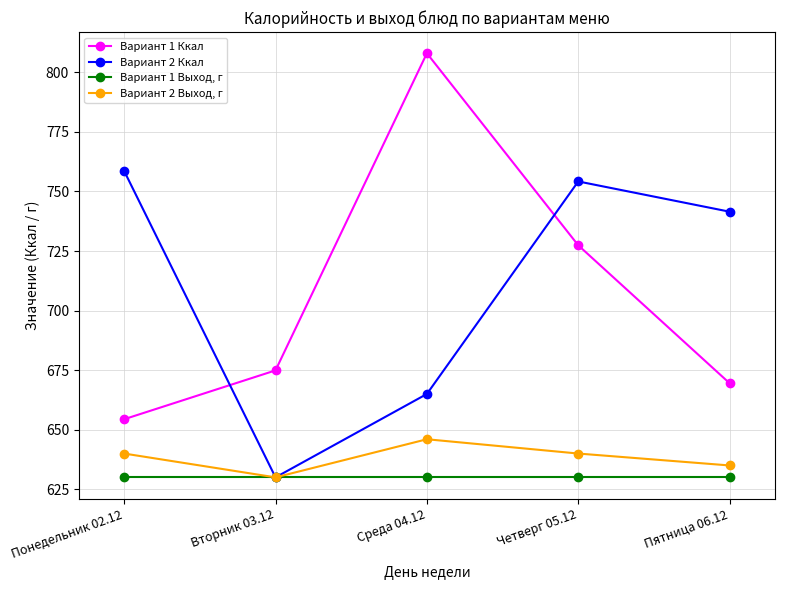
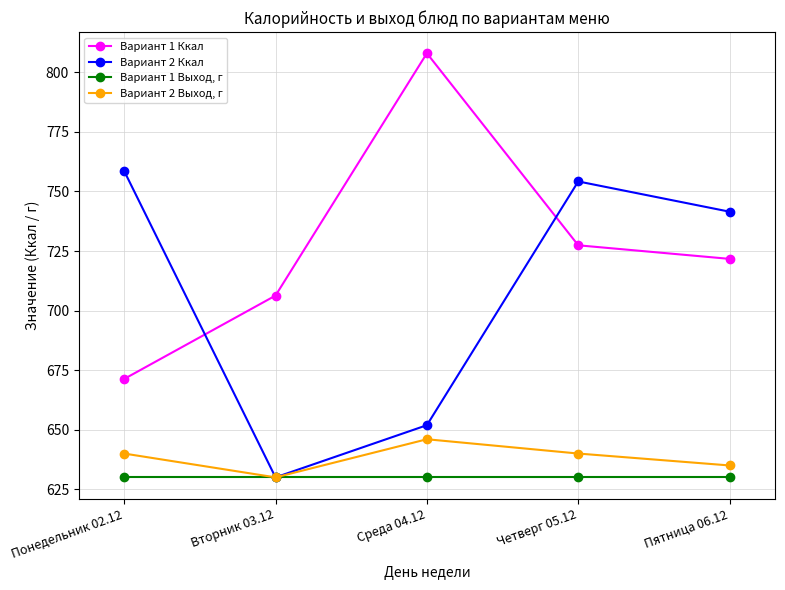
Вариант 1 Ккал, Понедельник 02.12: 654 -> 671
Вариант 1 Ккал, Вторник 03.12: 675 -> 706
Вариант 2 Ккал, Среда 04.12: 665 -> 652
Вариант 1 Ккал, Пятница 06.12: 670 -> 722
